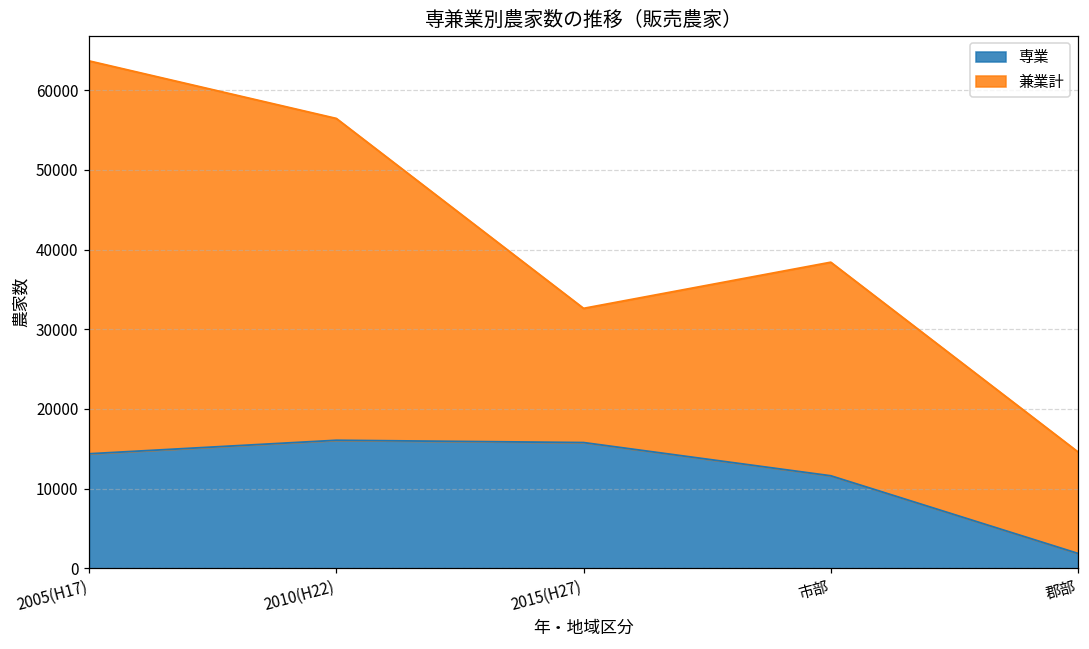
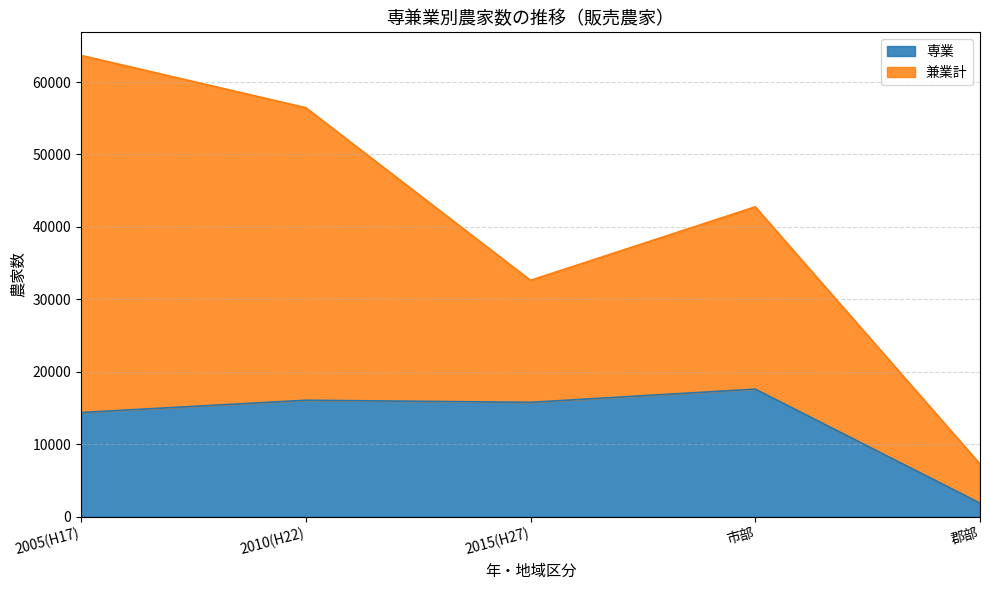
専業, 市部: 12000 -> 18000
兼業計, 市部: 27000 -> 25000
兼業計, 郡部: 13000 -> 5000
